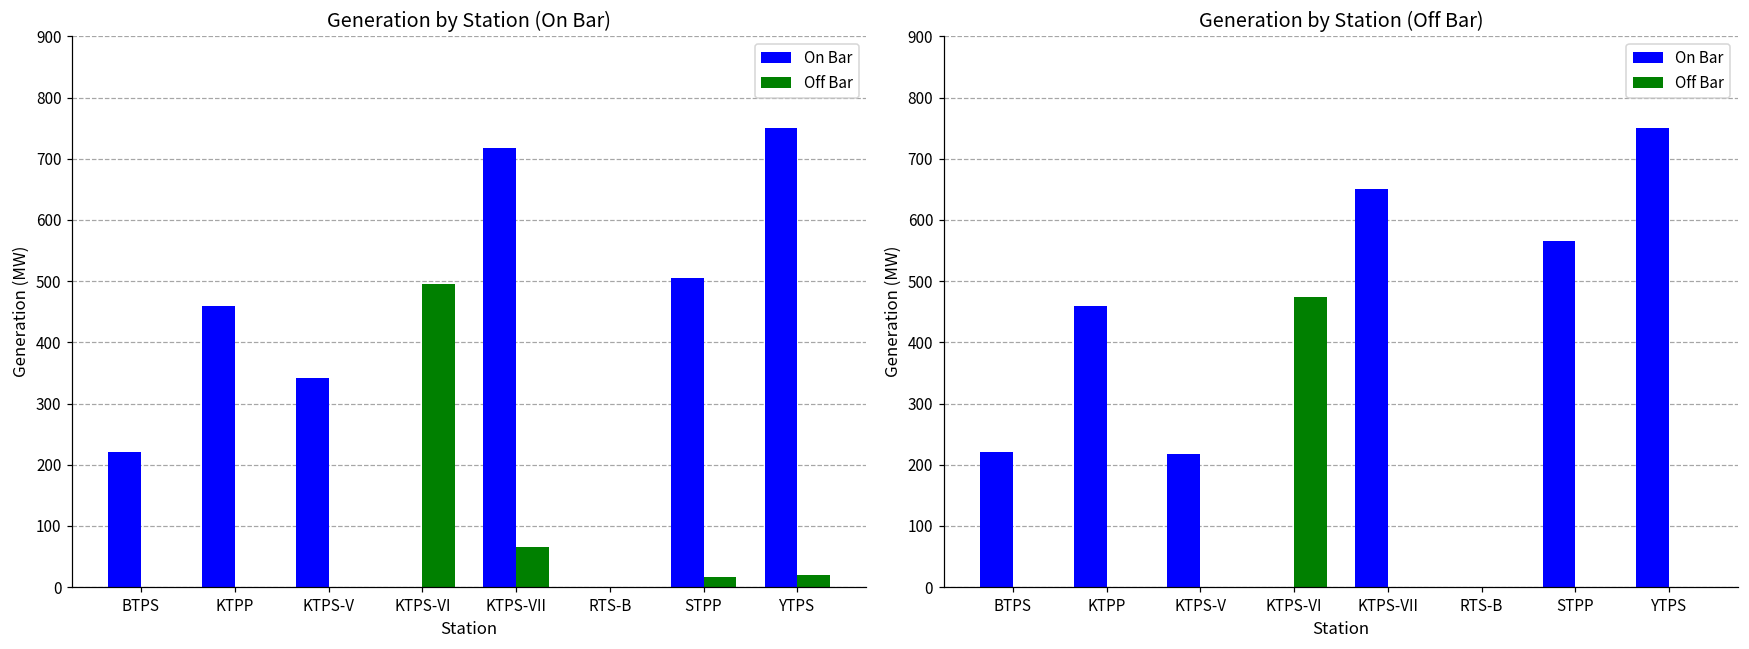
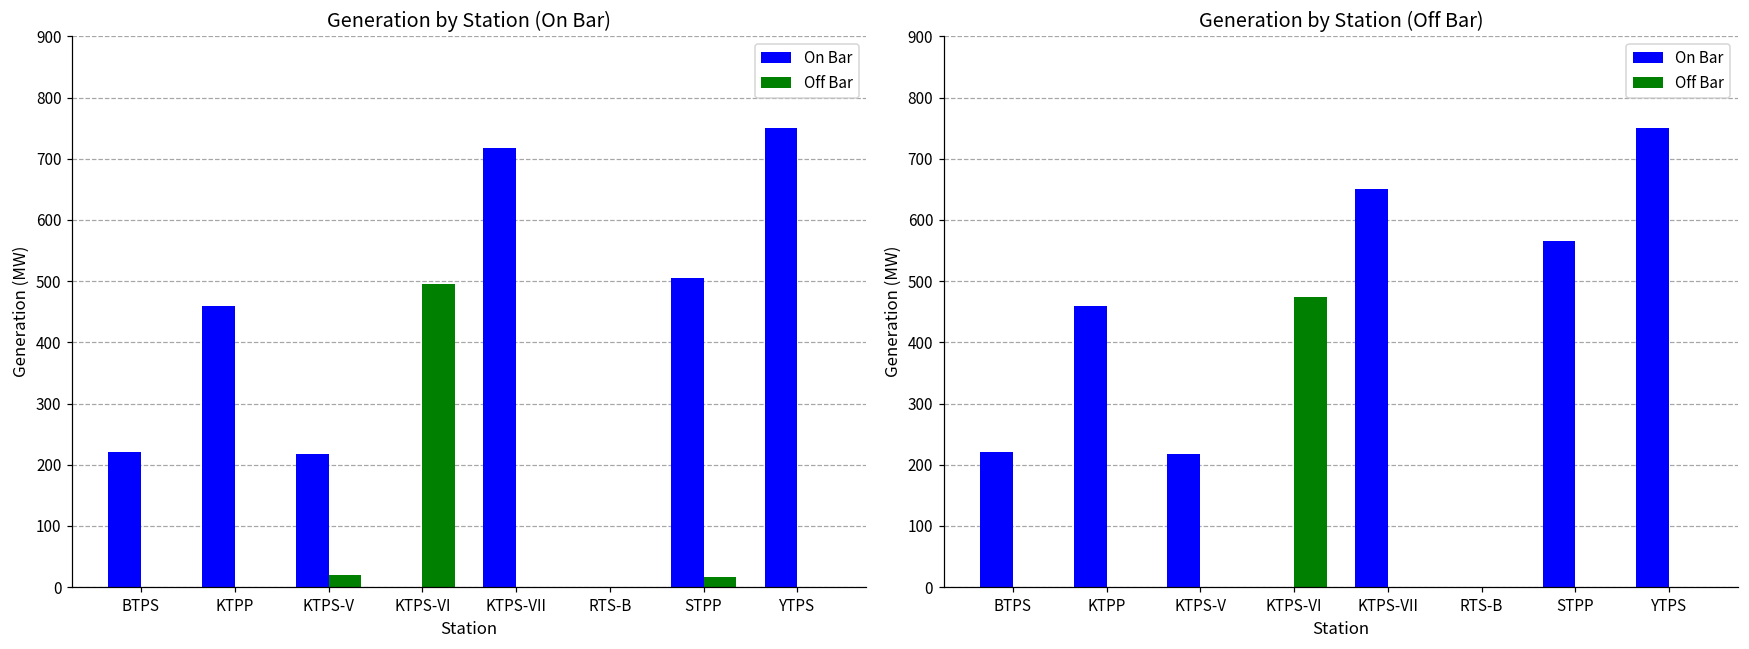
Generation by Station (On Bar), On Bar, KTPS-V: 340 -> 220
Generation by Station (On Bar), Off Bar, KTPS-V: 0 -> 20
Generation by Station (On Bar), Off Bar, KTPS-VII: 70 -> 0
Generation by Station (On Bar), Off Bar, YTPS: 20 -> 0
